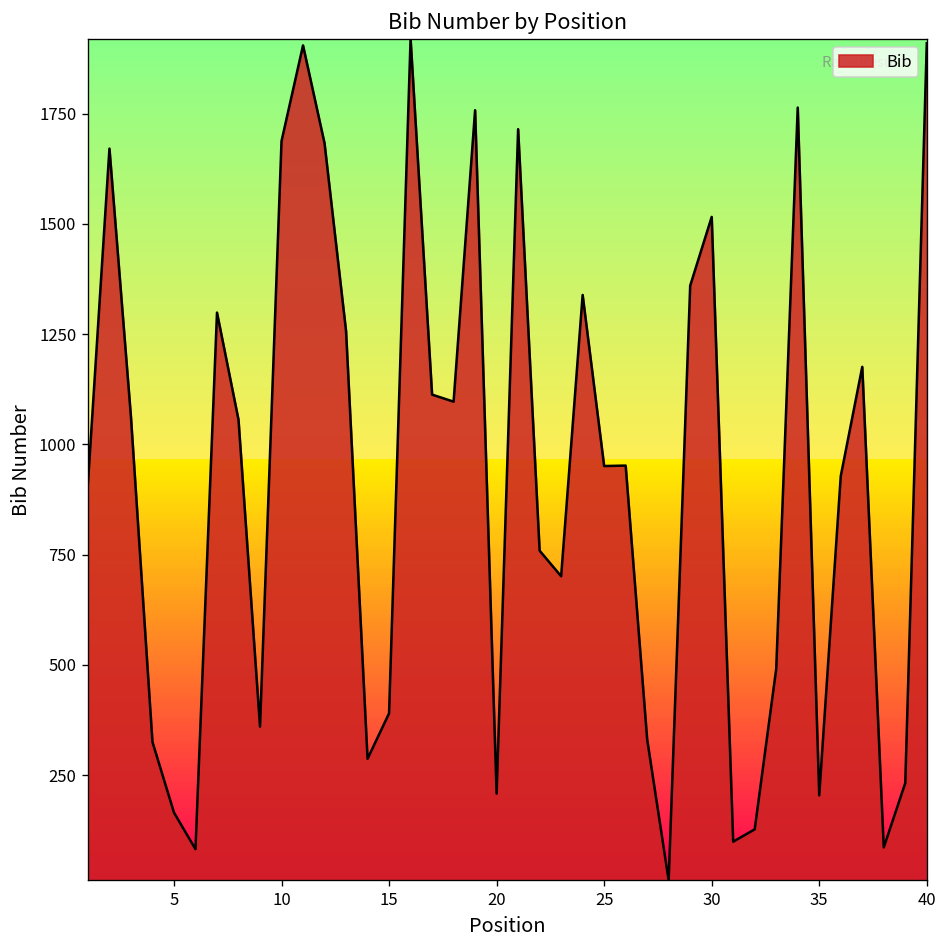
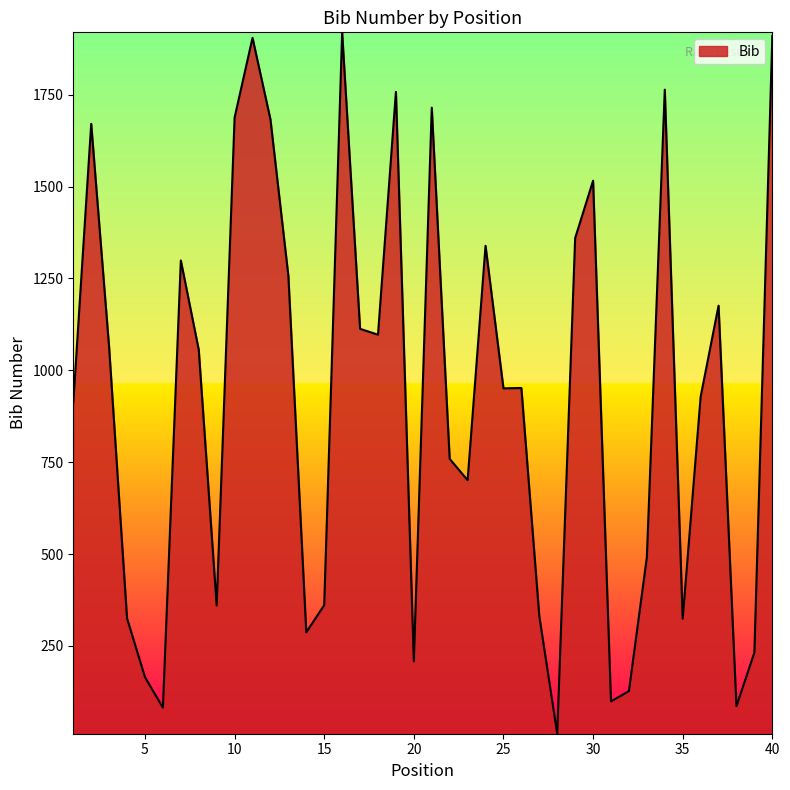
15: 390 -> 360
35: 200 -> 320
